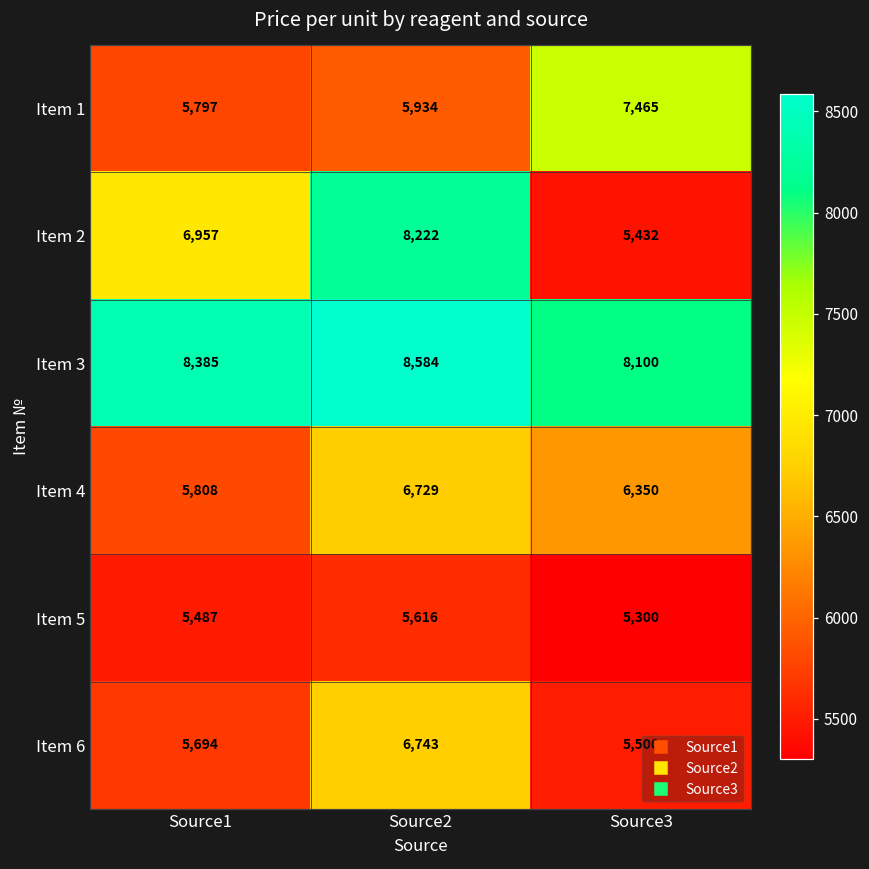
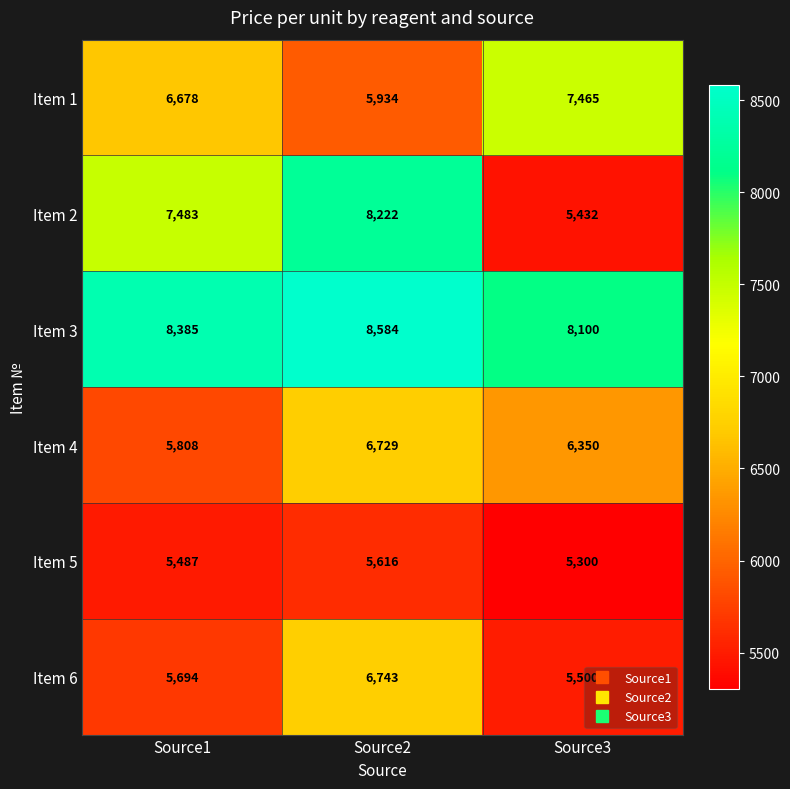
Item 1, Source1: 5,797 -> 6,678
Item 2, Source1: 6,957 -> 7,483
